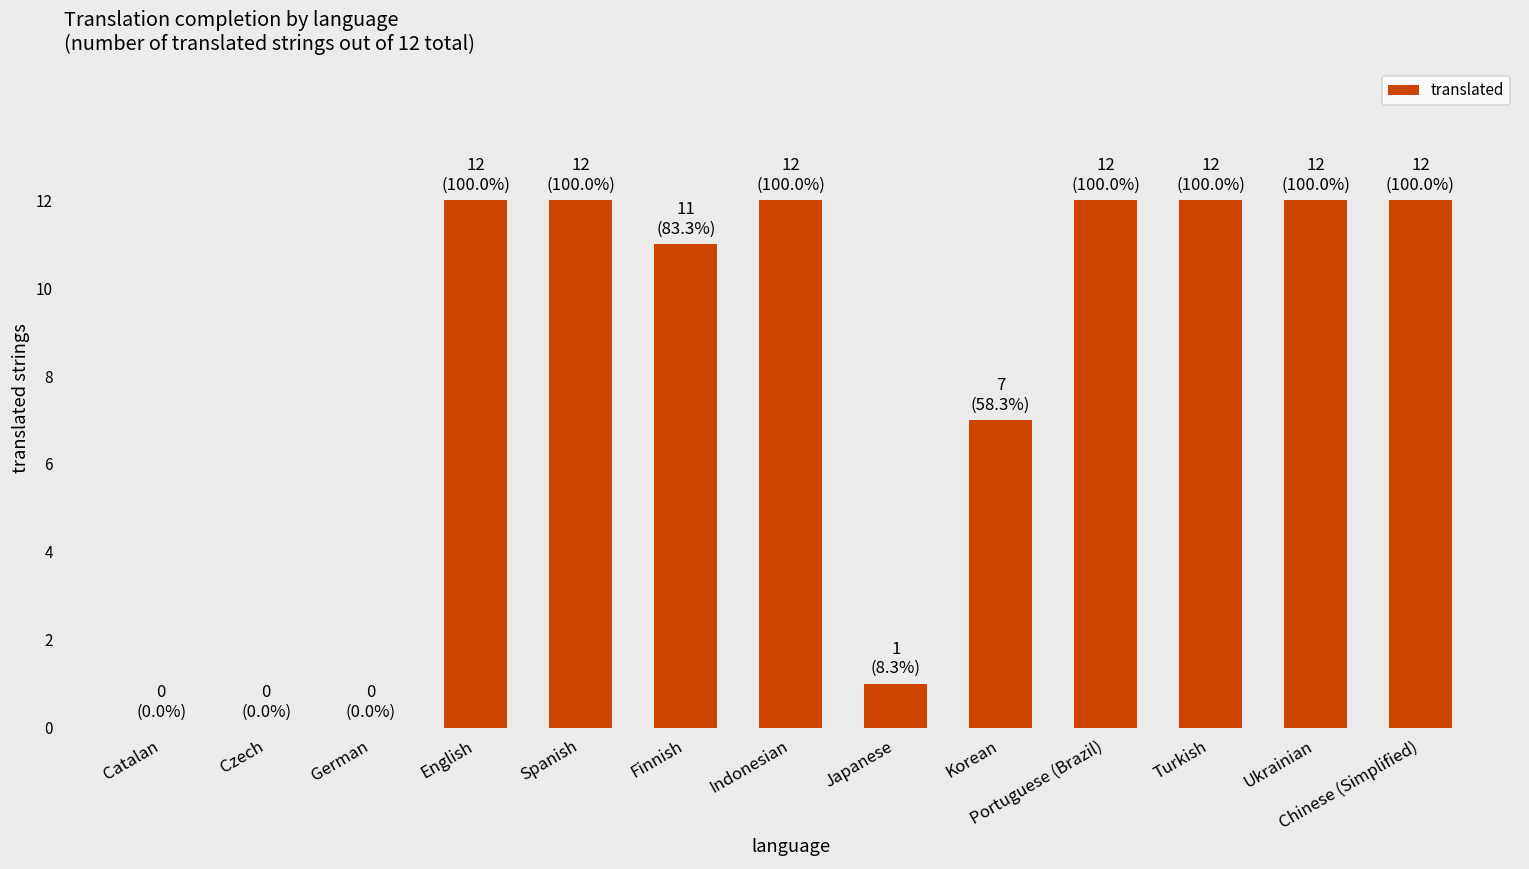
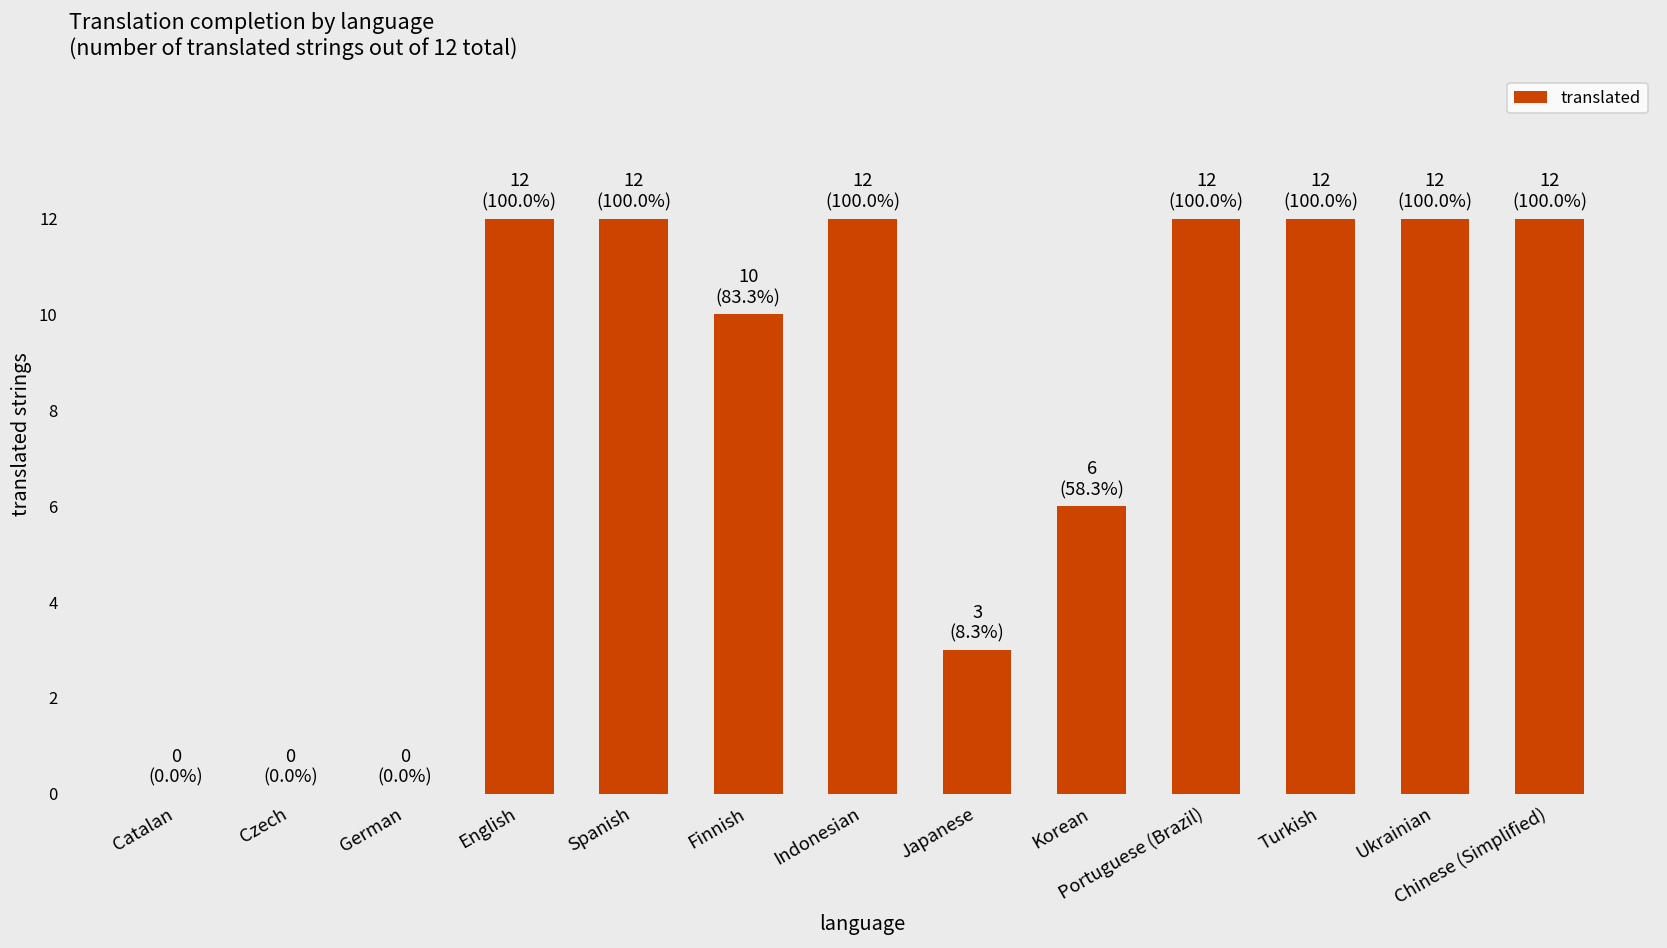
Finnish: 11 -> 10
Japanese: 1 -> 3
Korean: 7 -> 6
